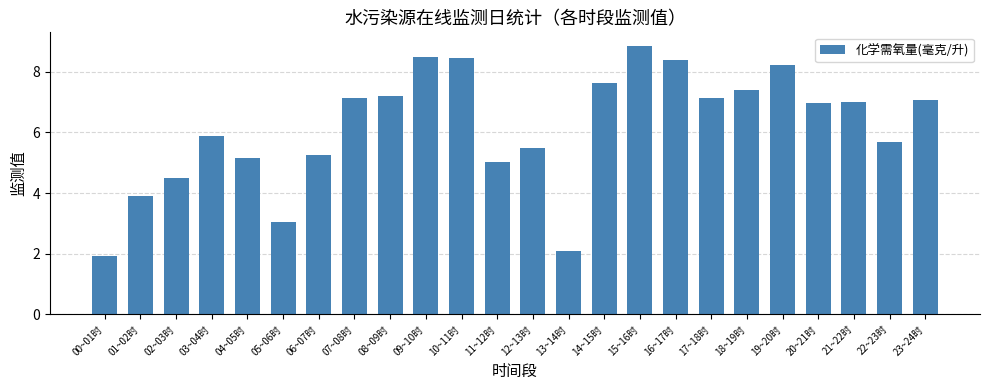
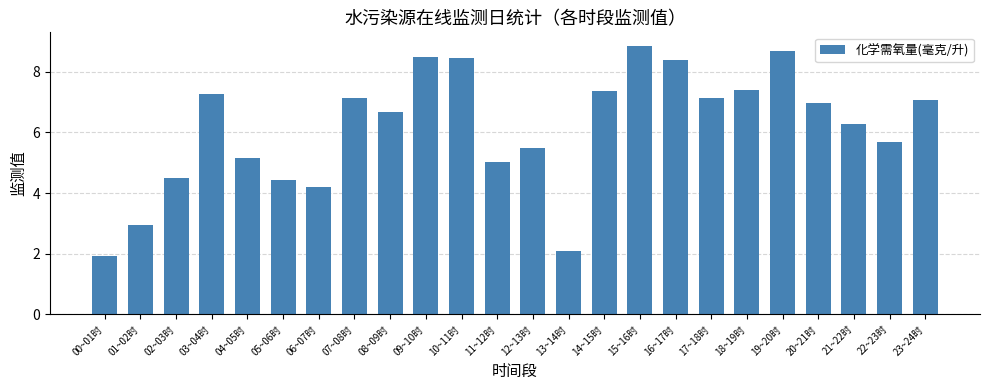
01~02时: 3.9 -> 2.9
03~04时: 5.9 -> 7.3
05~06时: 3.1 -> 4.4
06~07时: 5.3 -> 4.2
08~09时: 7.2 -> 6.7
14~15时: 7.6 -> 7.4
19~20时: 8.2 -> 8.7
21~22时: 7.0 -> 6.3
